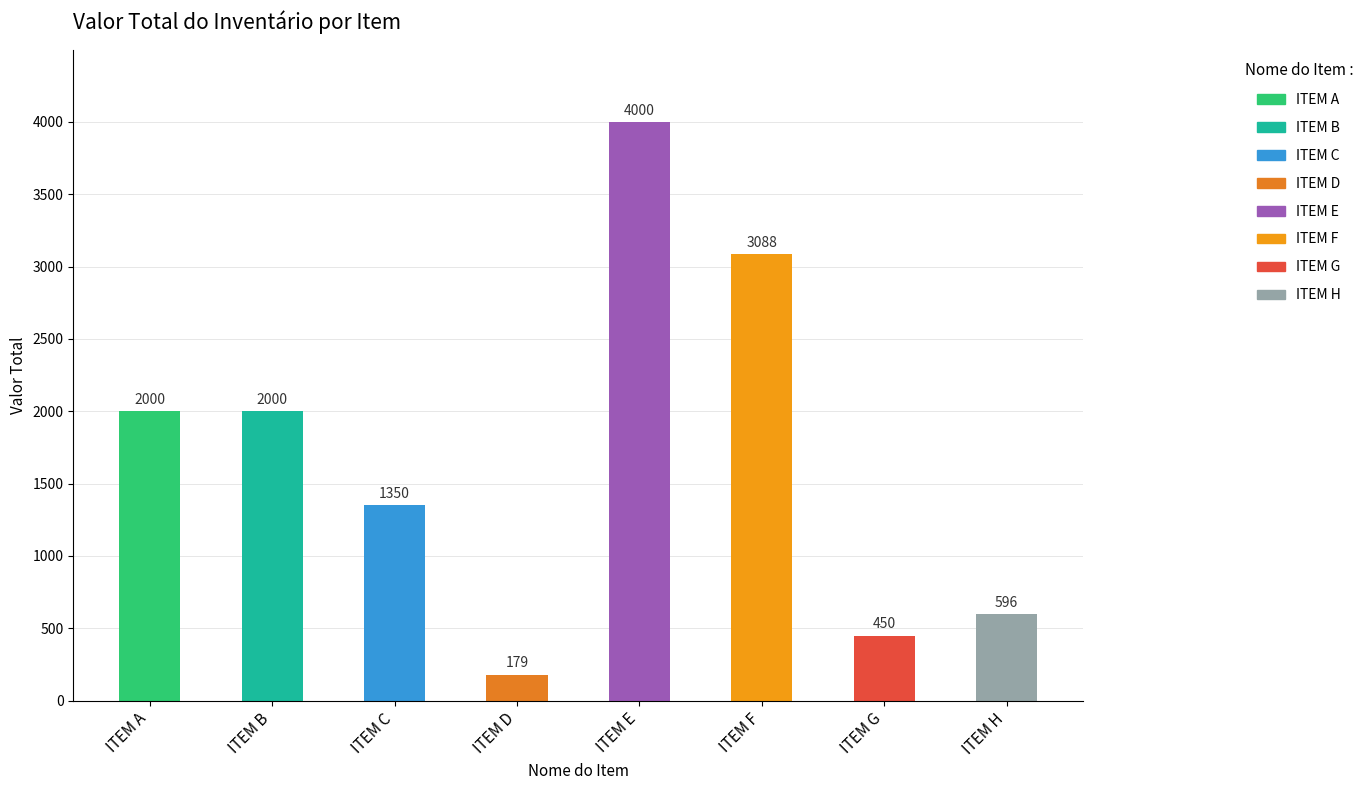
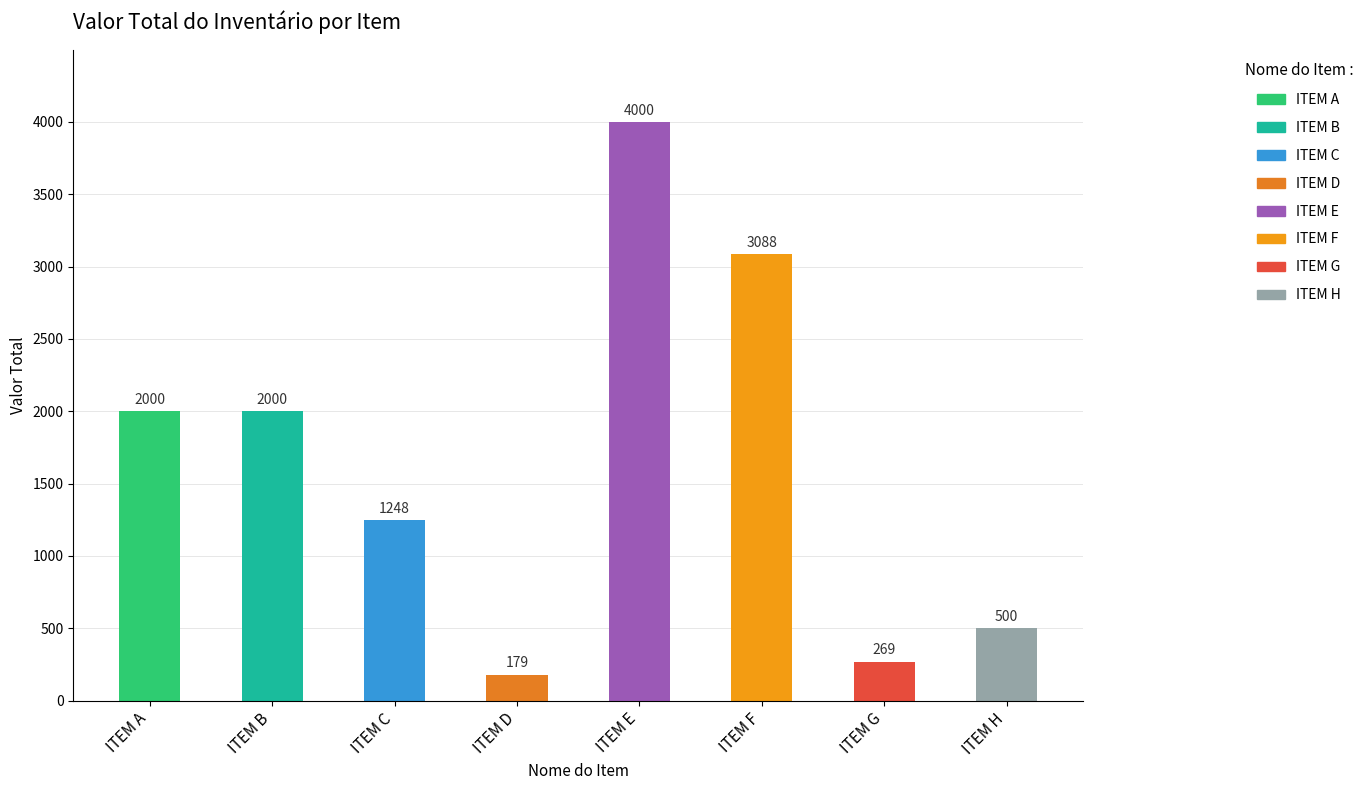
ITEM C: 1350 -> 1248
ITEM G: 450 -> 269
ITEM H: 596 -> 500
